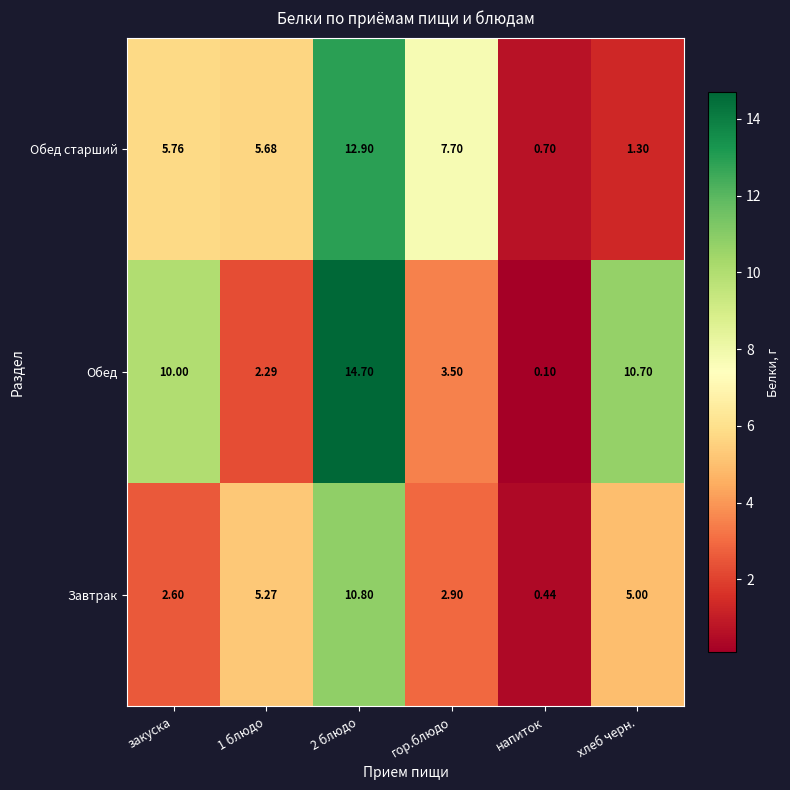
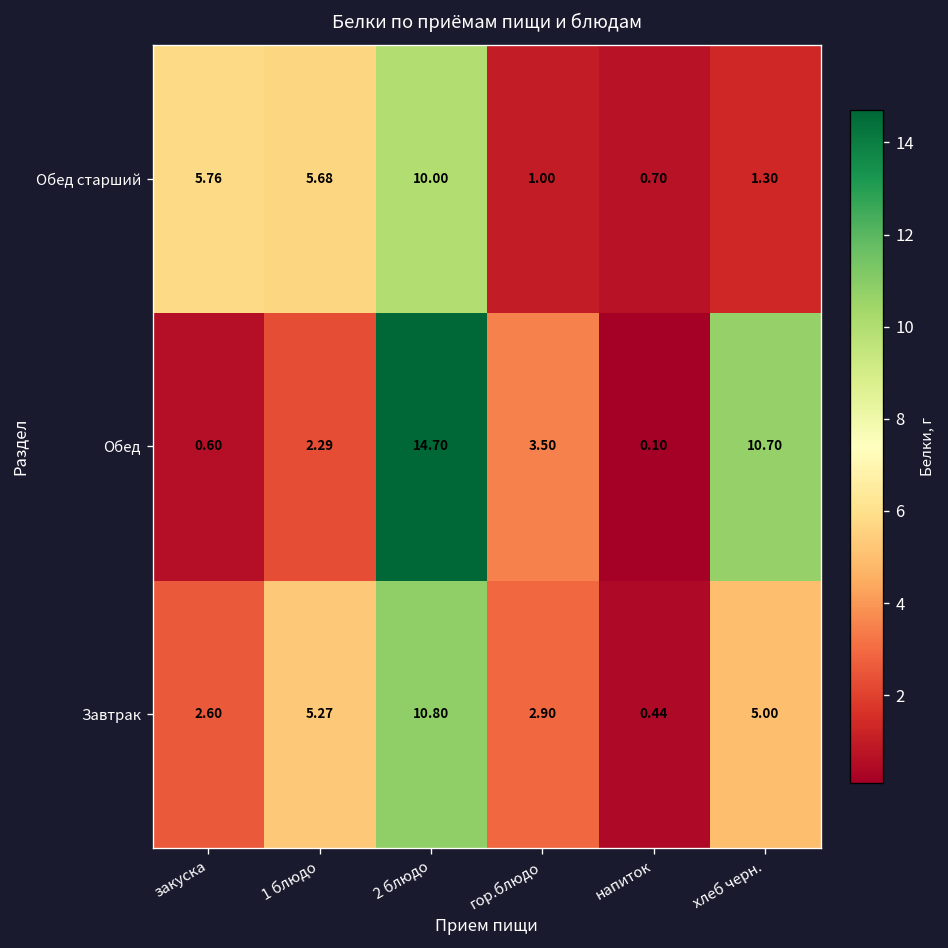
Обед старший, 2 блюдо: 12.90 -> 10.00
Обед старший, гор.блюдо: 7.70 -> 1.00
Обед, закуска: 10.00 -> 0.60
